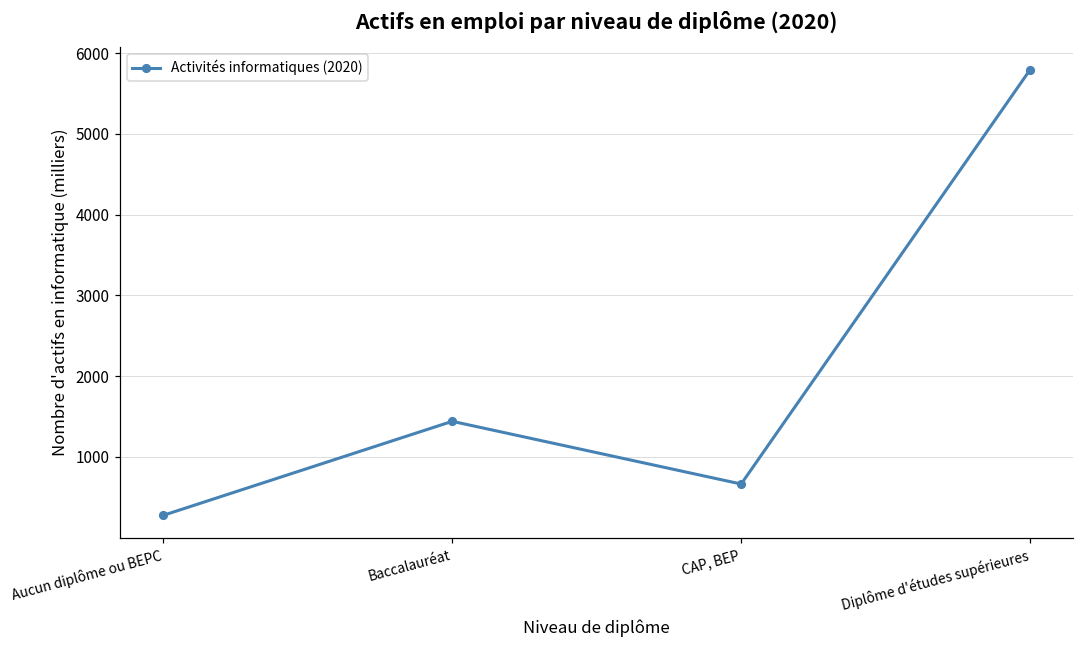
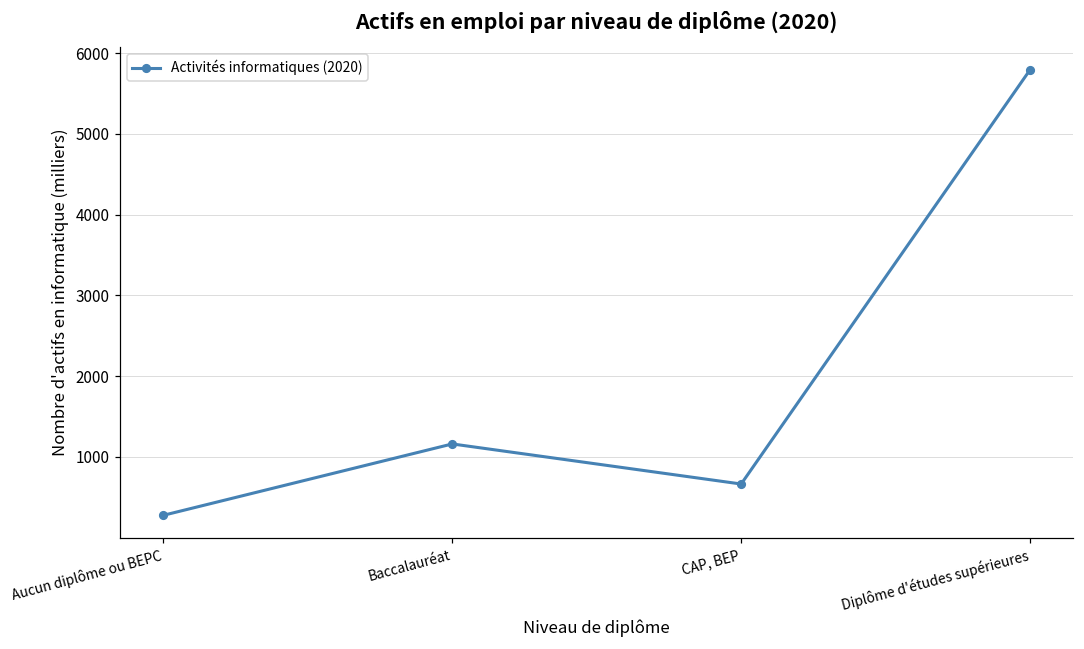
Baccalauréat: 1400 -> 1200
